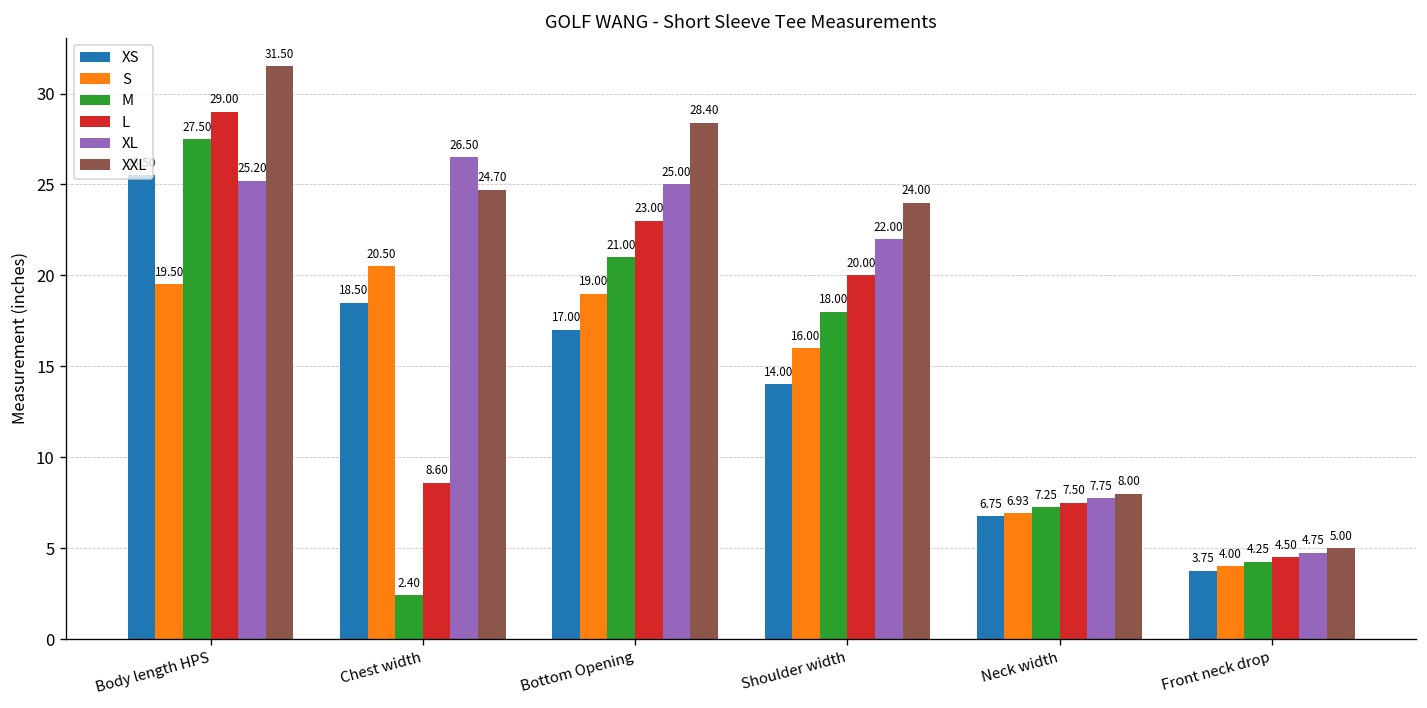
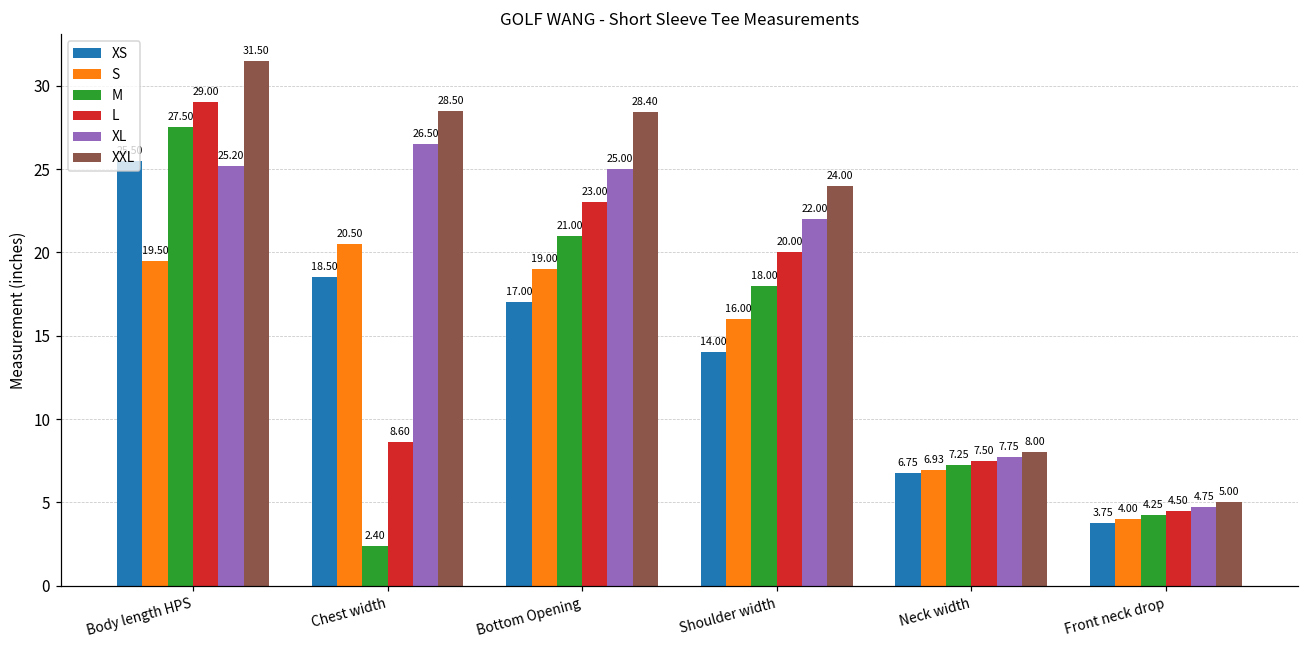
XXL, Chest width: 24.70 -> 28.50
